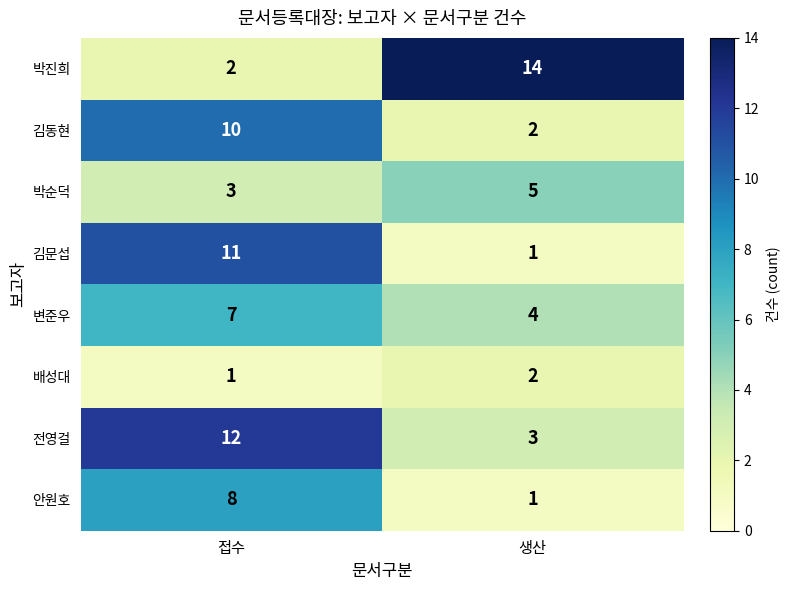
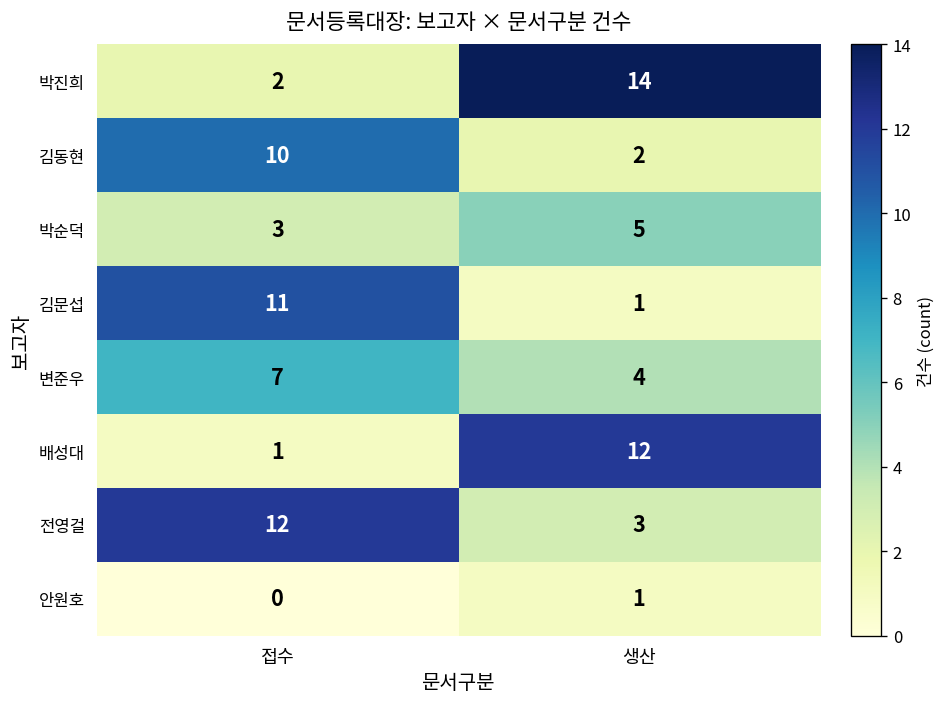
배성대, 생산: 2 -> 12
안원호, 접수: 8 -> 0
